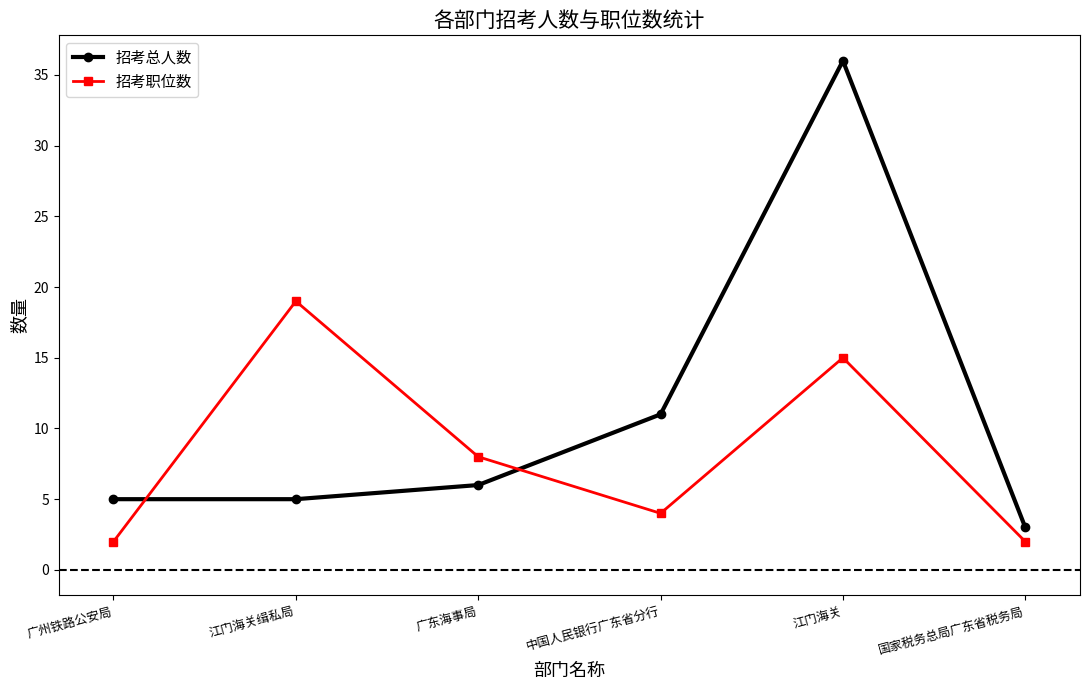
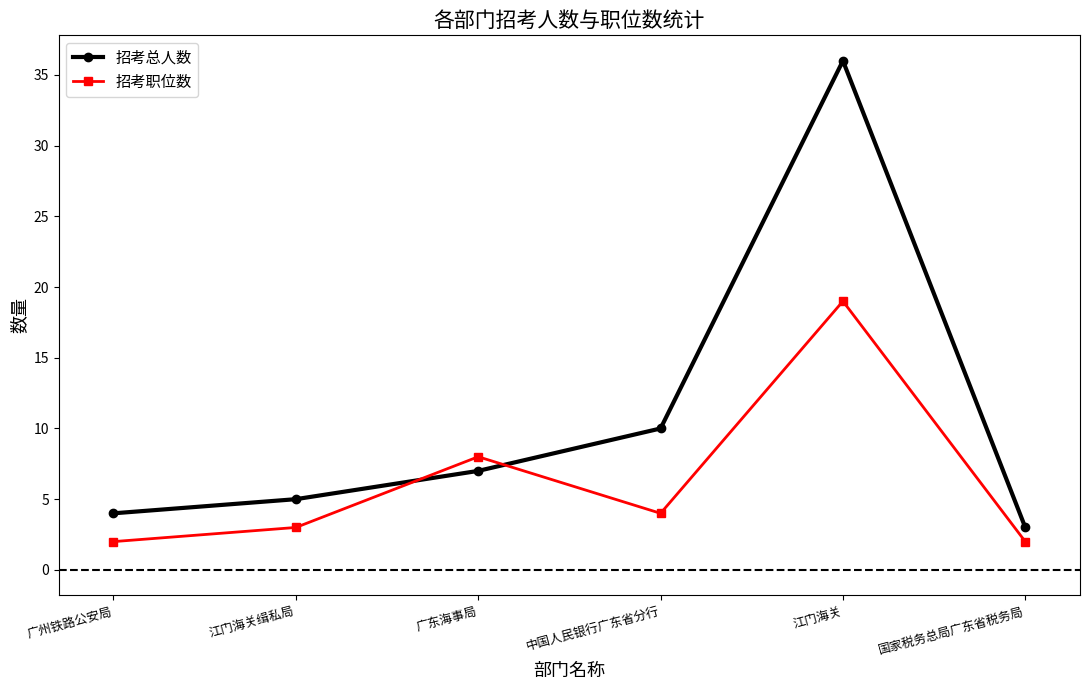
招考总人数, 广州铁路公安局: 5 -> 4
招考职位数, 江门海关缉私局: 19 -> 3
招考总人数, 广东海事局: 6 -> 7
招考总人数, 中国人民银行广东省分行: 11 -> 10
招考职位数, 江门海关: 15 -> 19
